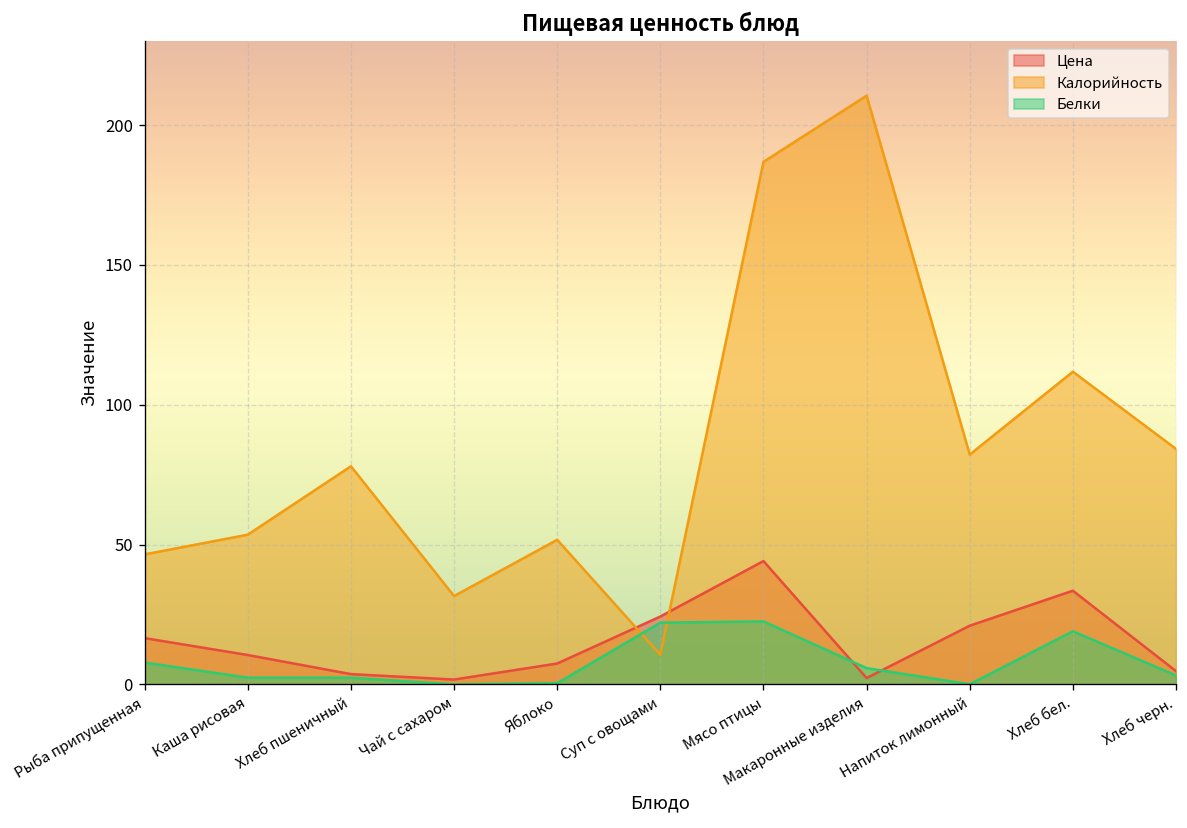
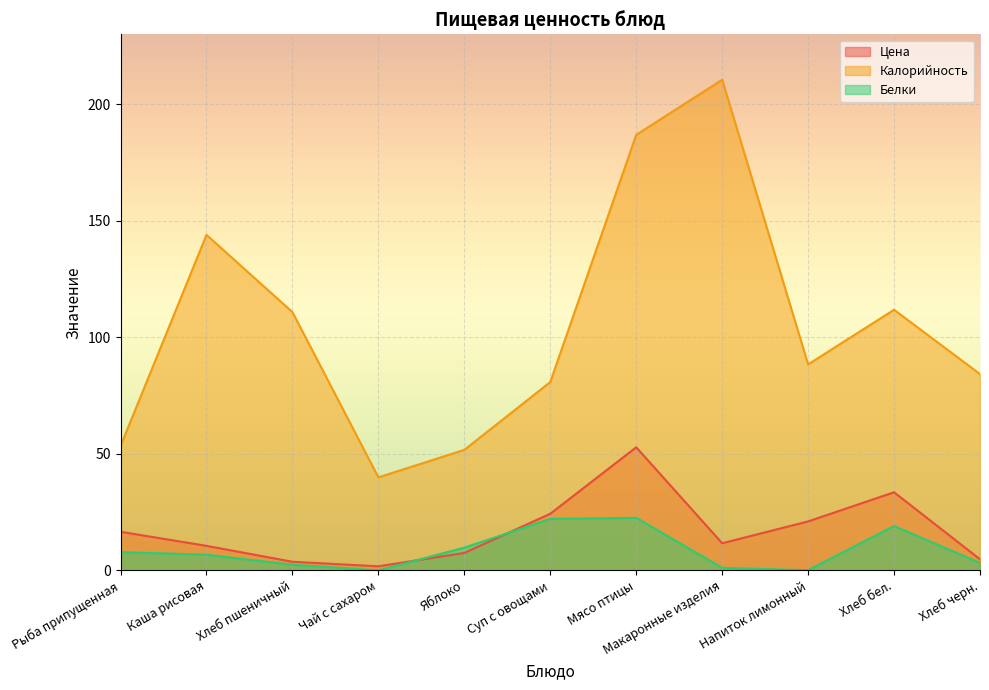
Калорийность, Рыба припущенная: 47 -> 53
Калорийность, Каша рисовая: 54 -> 144
Белки, Каша рисовая: 2 -> 7
Калорийность, Хлеб пшеничный: 78 -> 111
Калорийность, Чай с сахаром: 32 -> 40
Белки, Яблоко: 0 -> 10
Калорийность, Суп с овощами: 11 -> 81
Цена, Мясо птицы: 44 -> 53
Цена, Макаронные изделия: 2 -> 12
Белки, Макаронные изделия: 6 -> 1
Калорийность, Напиток лимонный: 82 -> 88
